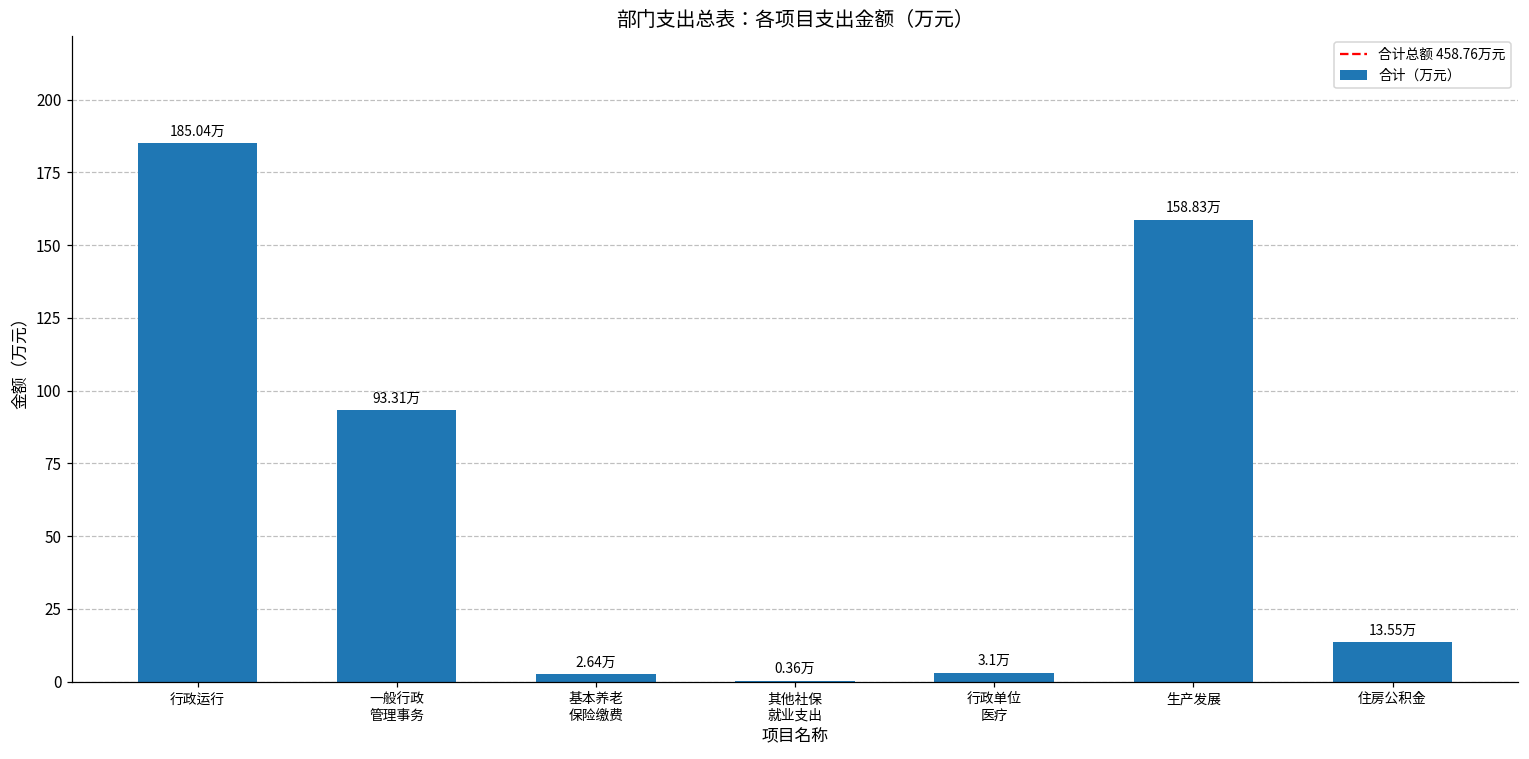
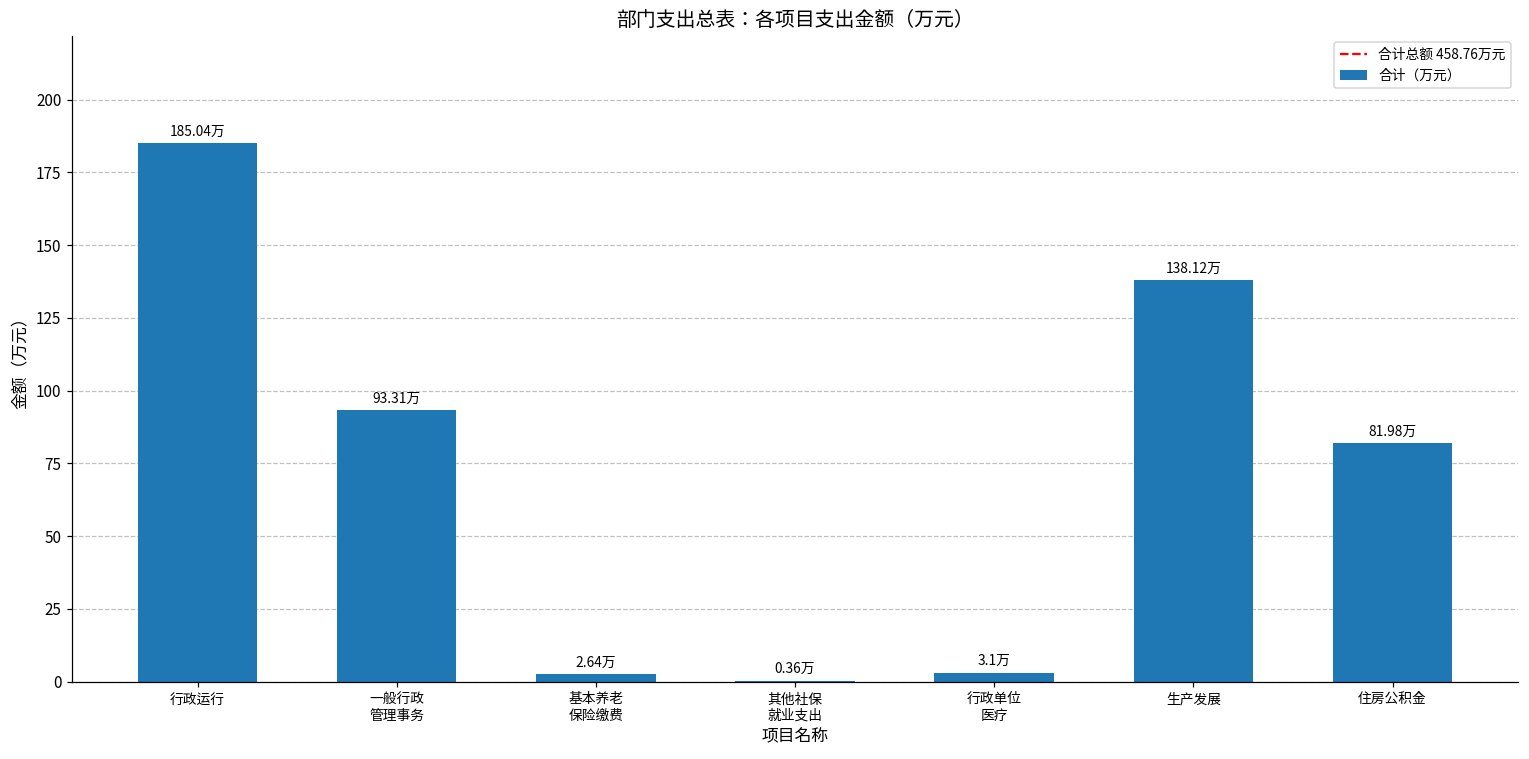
生产发展: 158.83万 -> 138.12万
住房公积金: 13.55万 -> 81.98万
